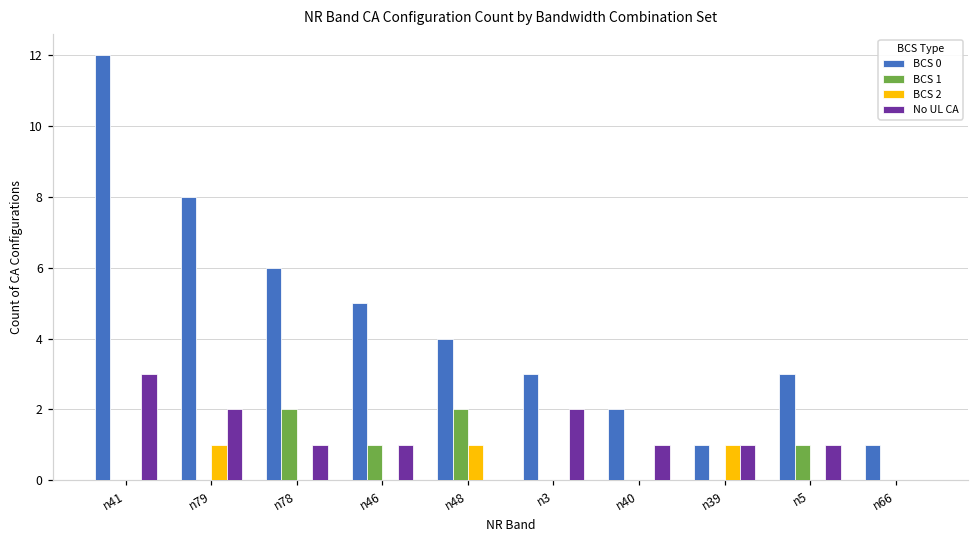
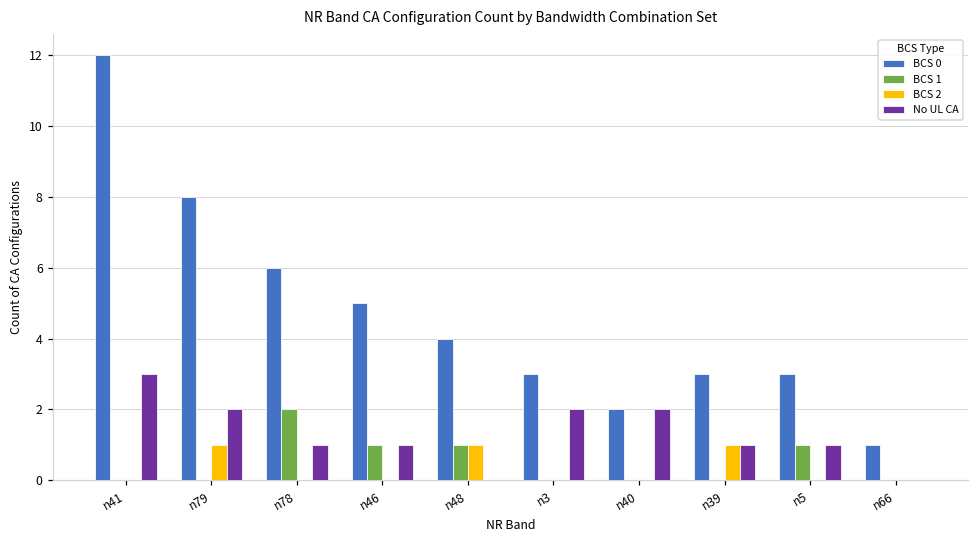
BCS 1, n48: 2 -> 1
No UL CA, n40: 1 -> 2
BCS 0, n39: 1 -> 3
